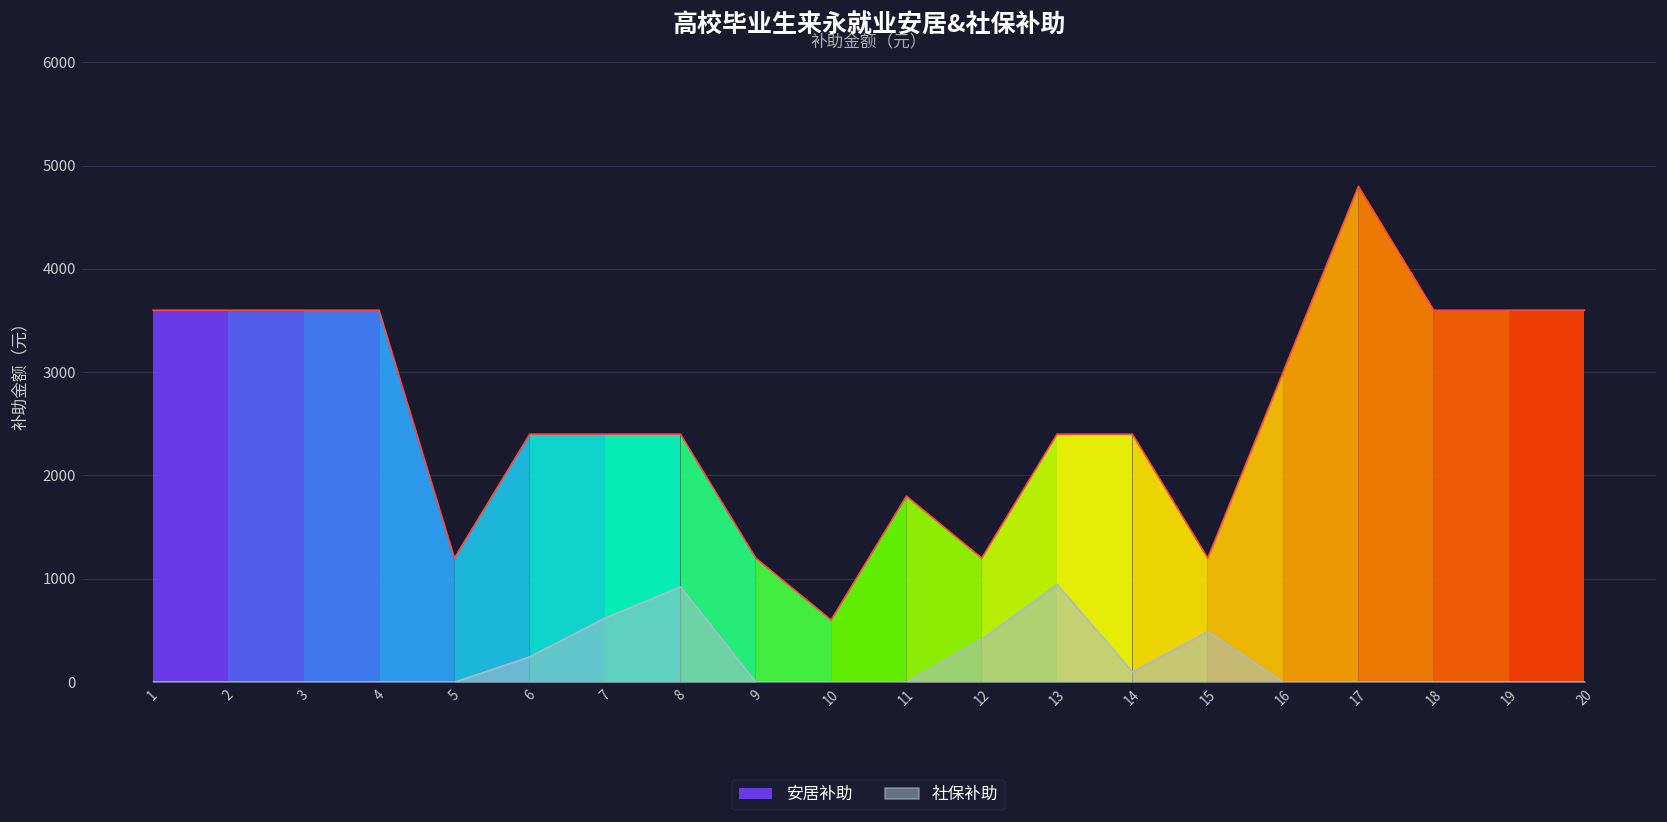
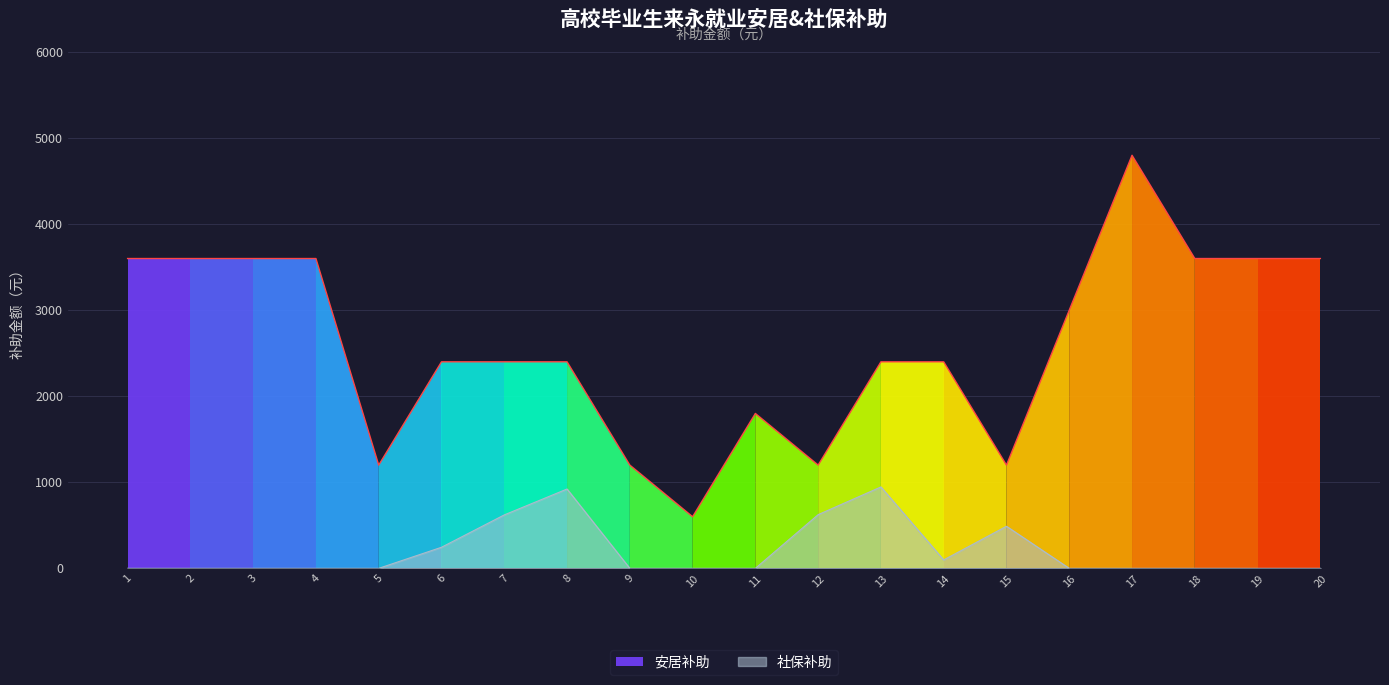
社保补助, 12: 400 -> 600
